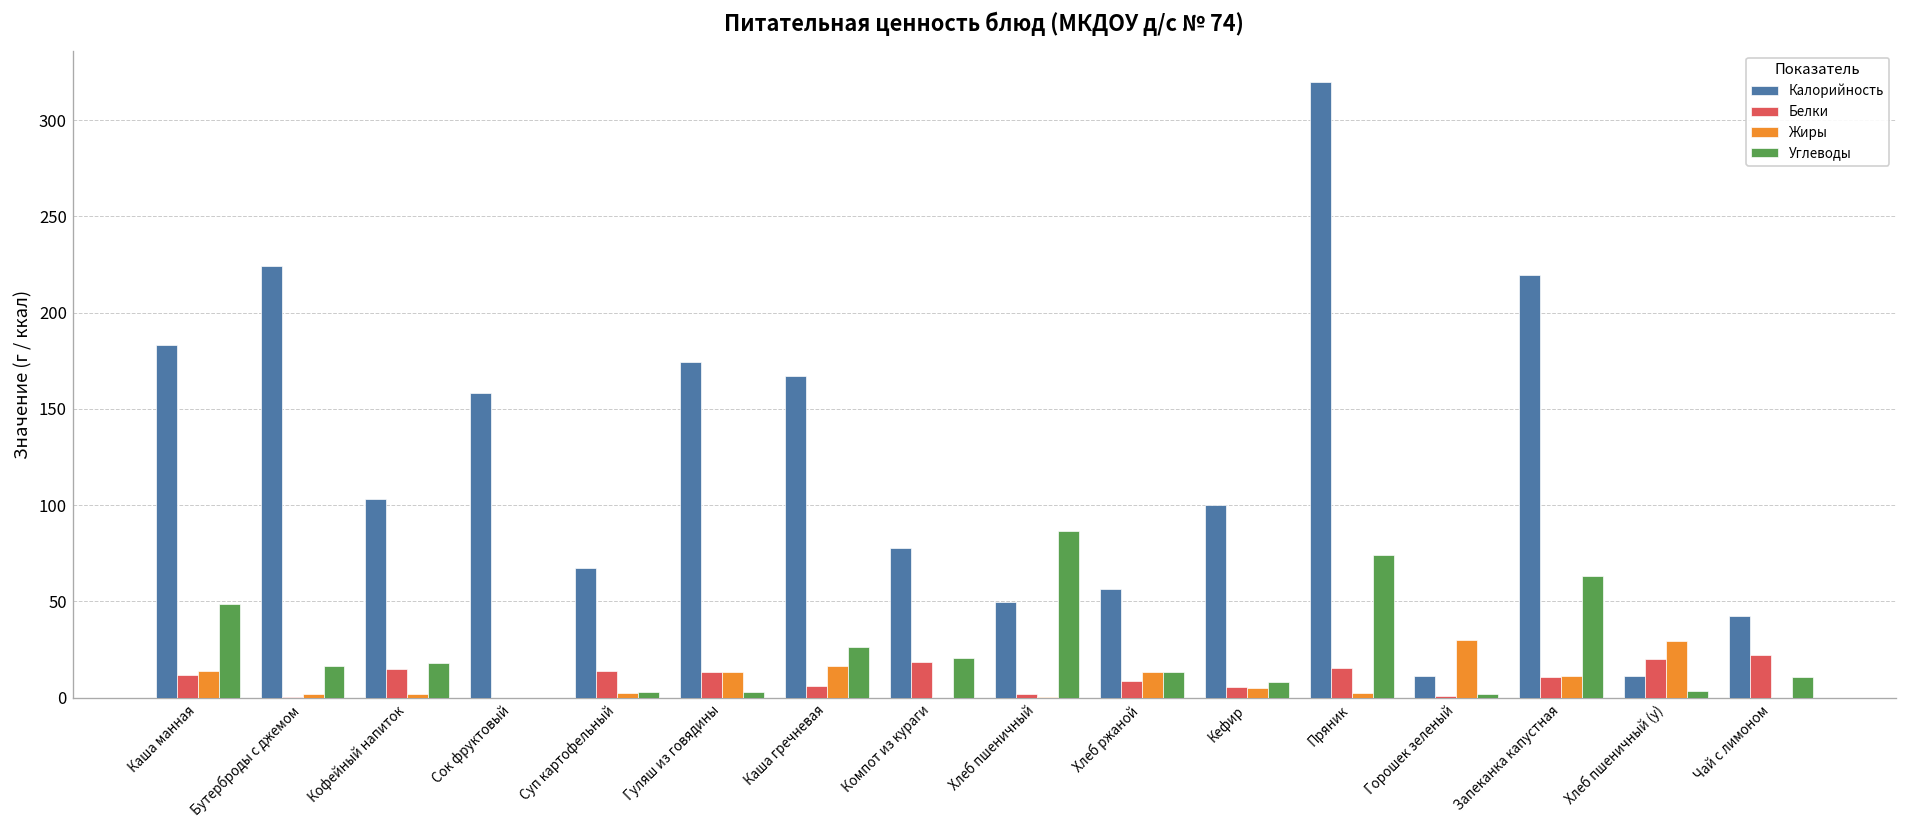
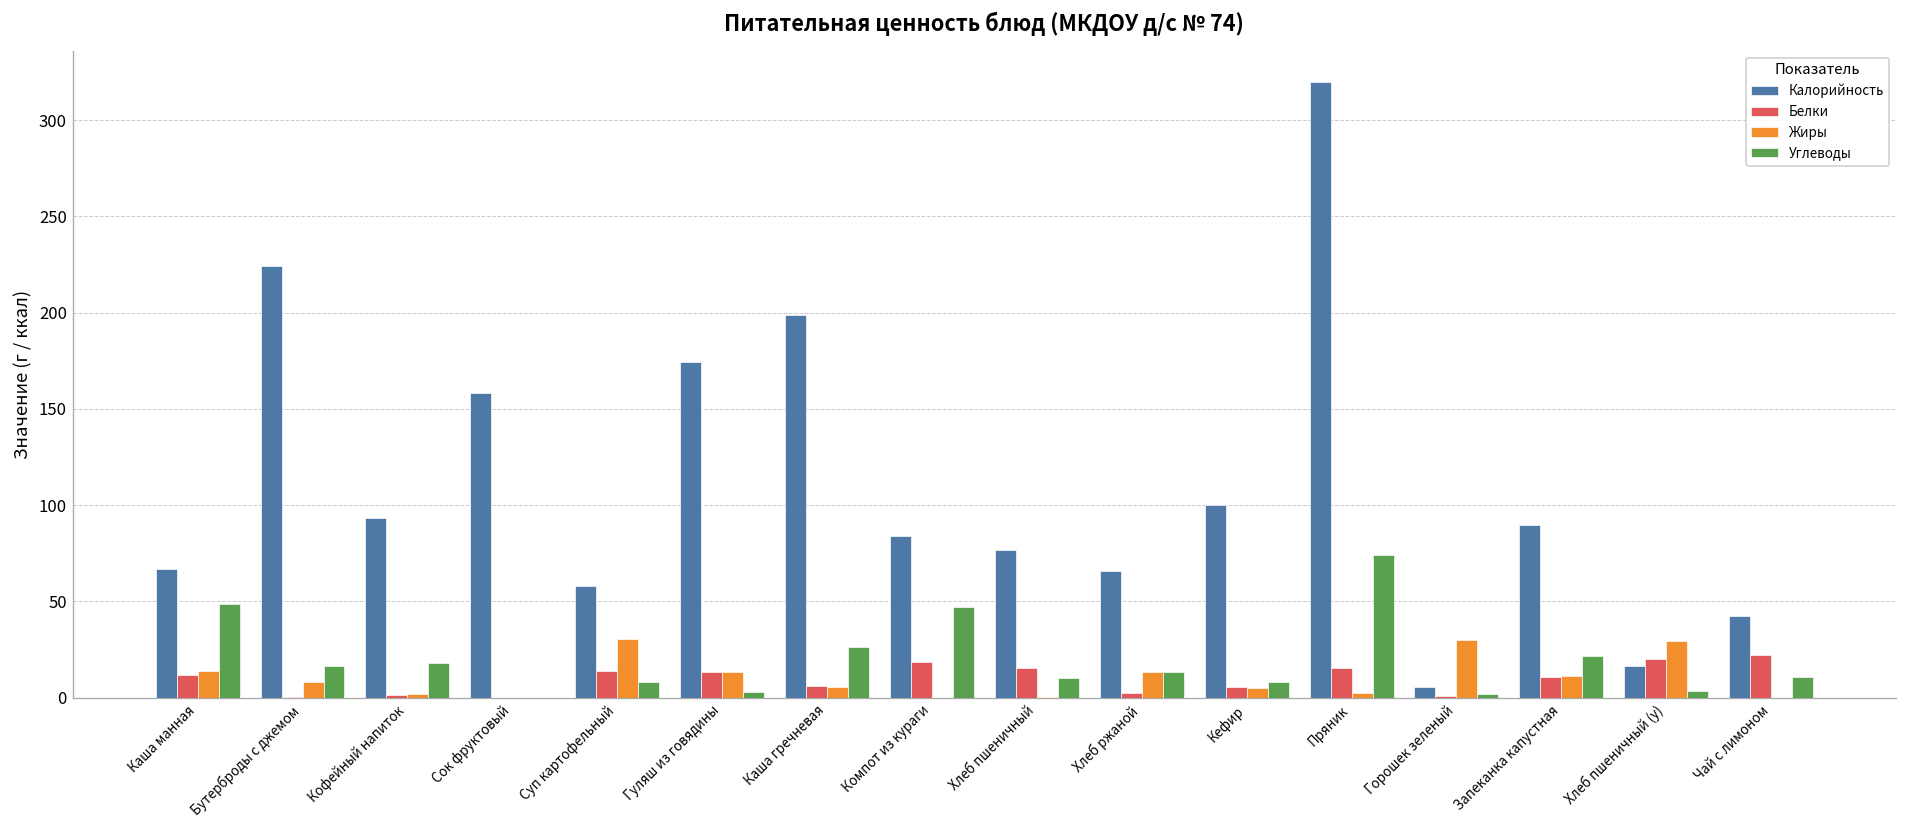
Калорийность, Каша манная: 183 -> 67
Жиры, Бутерброды с джемом: 2 -> 8
Калорийность, Кофейный напиток: 103 -> 93
Белки, Кофейный напиток: 15 -> 1
Калорийность, Суп картофельный: 68 -> 58
Жиры, Суп картофельный: 2 -> 31
Углеводы, Суп картофельный: 3 -> 8
Калорийность, Каша гречневая: 167 -> 199
Жиры, Каша гречневая: 16 -> 6
Калорийность, Компот из кураги: 78 -> 84
Углеводы, Компот из кураги: 21 -> 47
Калорийность, Хлеб пшеничный: 50 -> 77
Белки, Хлеб пшеничный: 2 -> 15
Углеводы, Хлеб пшеничный: 87 -> 10
Калорийность, Хлеб ржаной: 57 -> 66
Белки, Хлеб ржаной: 9 -> 3
Калорийность, Горошек зеленый: 11 -> 5
Калорийность, Запеканка капустная: 220 -> 90
Углеводы, Запеканка капустная: 63 -> 22
Калорийность, Хлеб пшеничный (у): 11 -> 17
